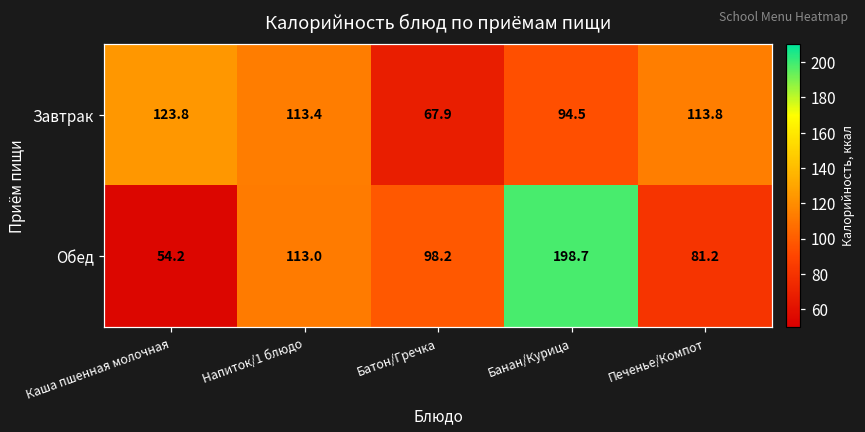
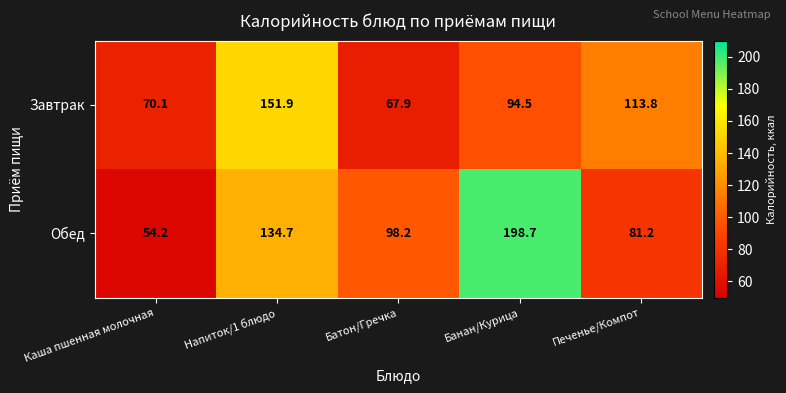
Завтрак, Каша пшенная молочная: 123.8 -> 70.1
Завтрак, Напиток/1 блюдо: 113.4 -> 151.9
Обед, Напиток/1 блюдо: 113.0 -> 134.7
